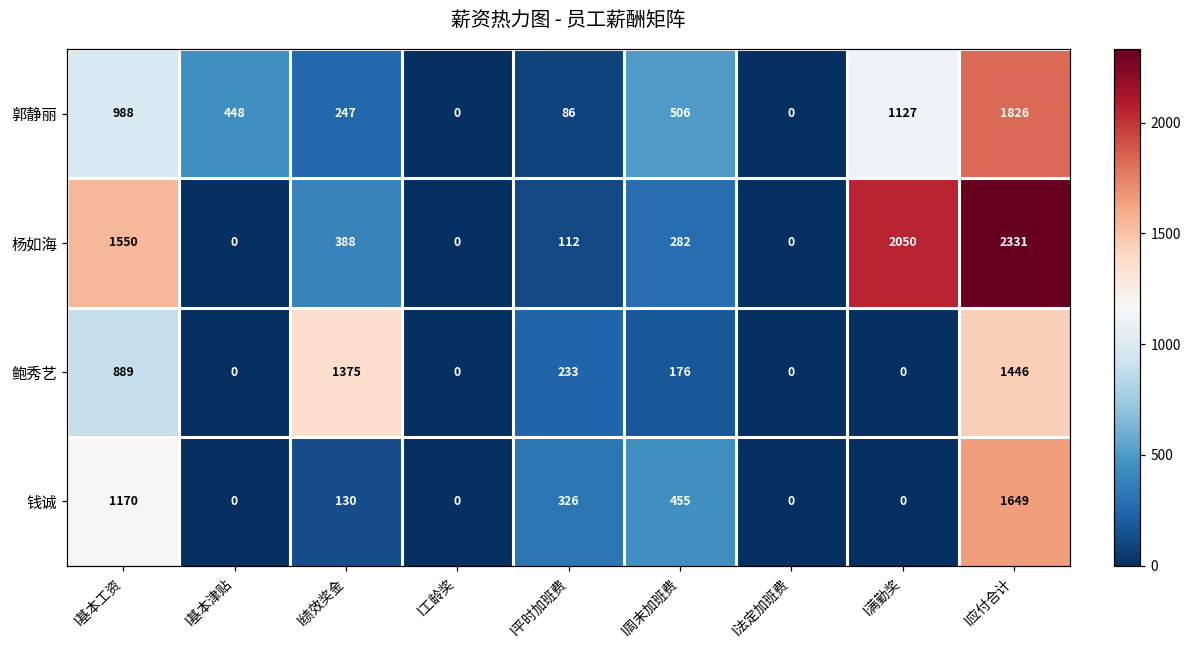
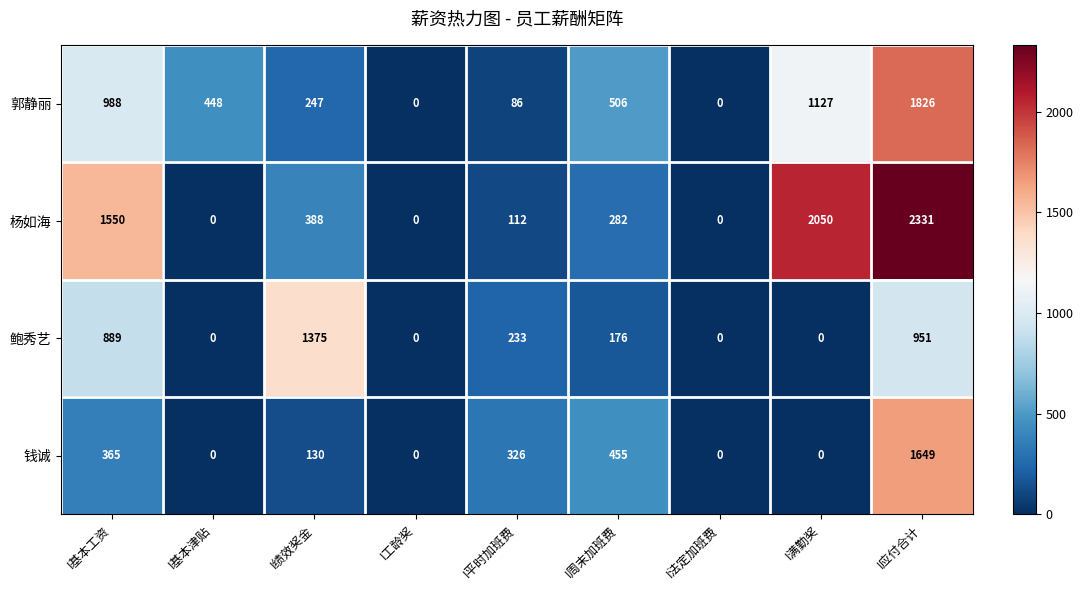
鲍秀艺, I应付合计: 1446 -> 951
钱诚, I基本工资: 1170 -> 365
